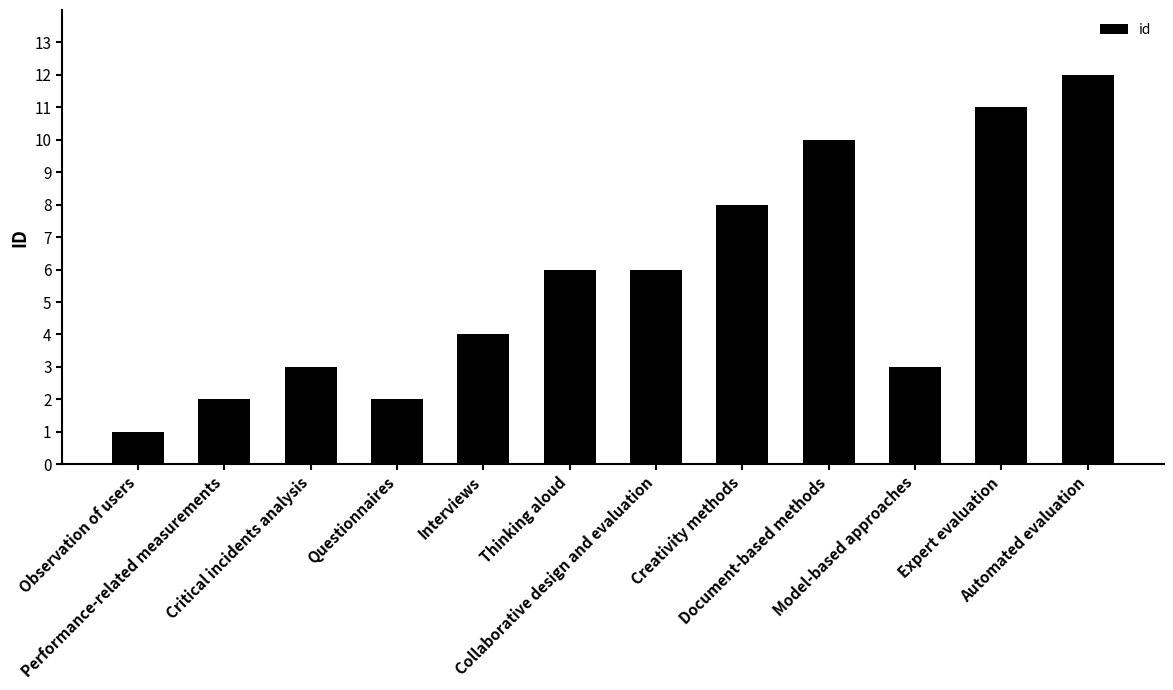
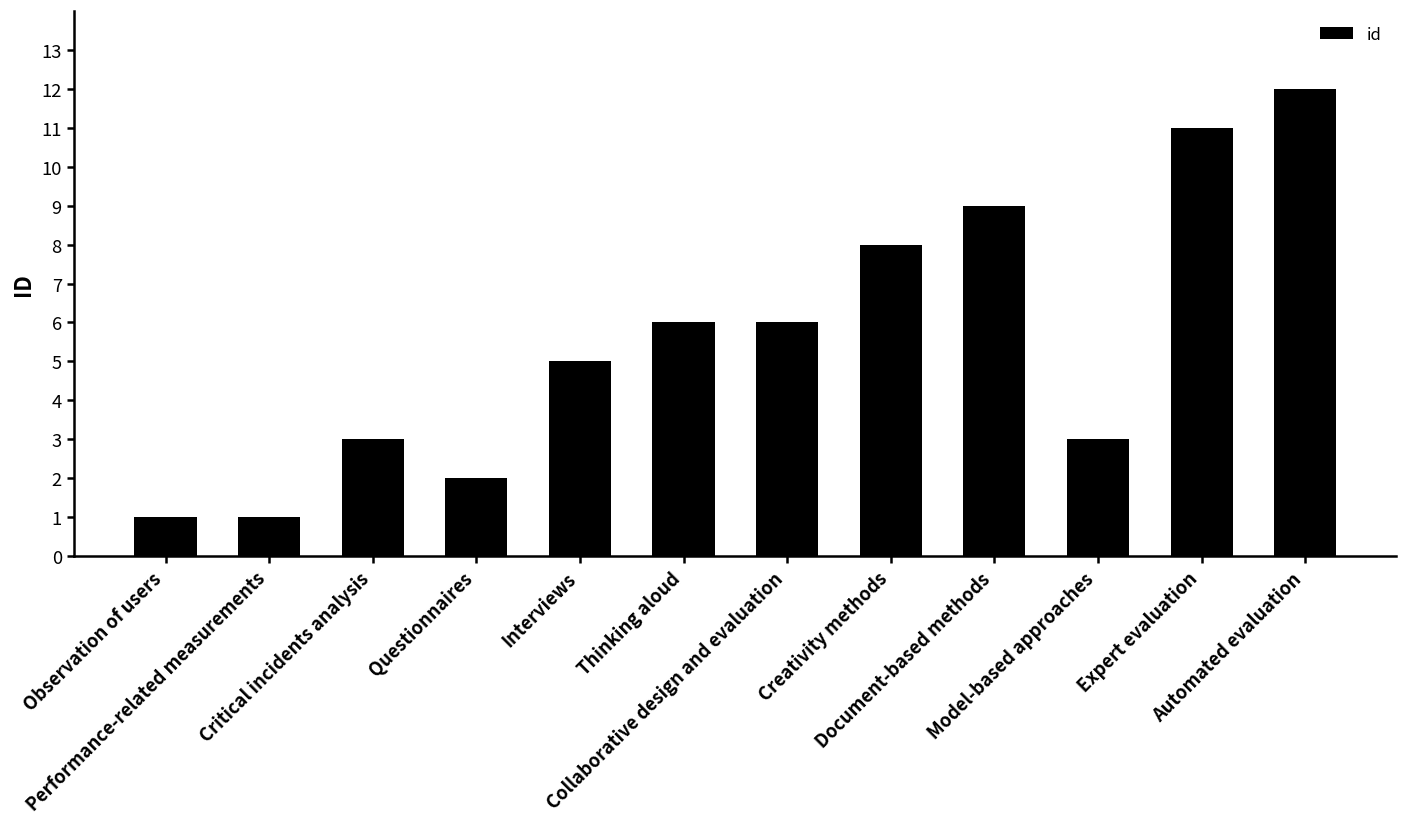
Performance-related measurements: 2 -> 1
Interviews: 4 -> 5
Document-based methods: 10 -> 9
